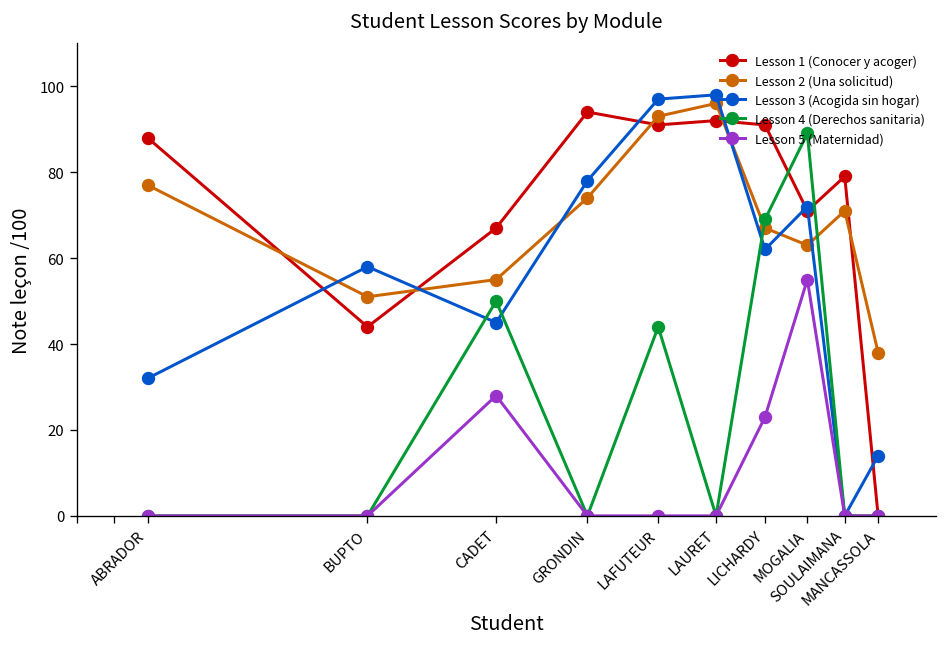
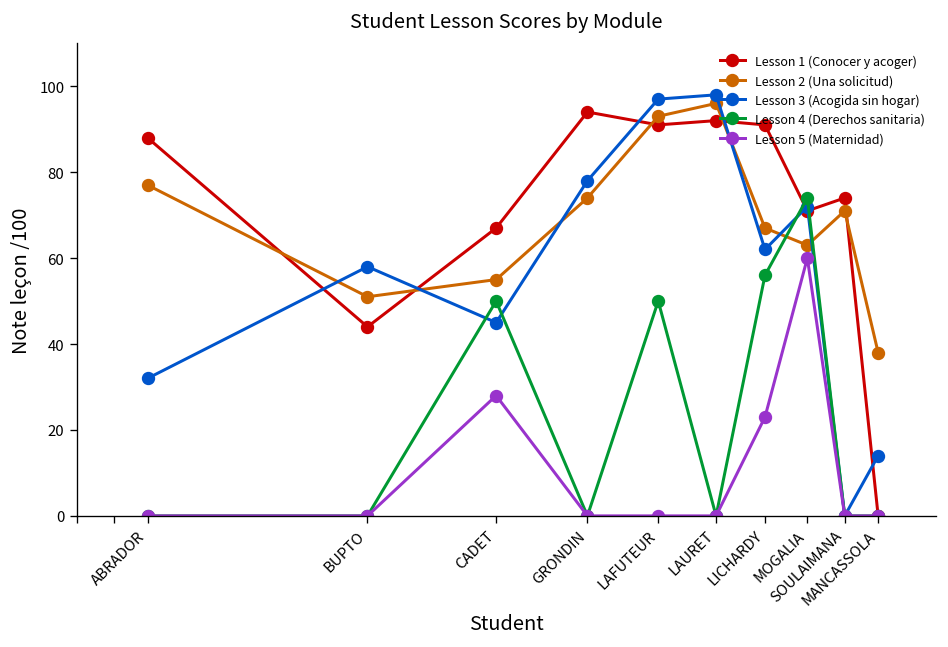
Lesson 4 (Derechos sanitaria), LAFUTEUR: 44 -> 50
Lesson 4 (Derechos sanitaria), LICHARDY: 69 -> 56
Lesson 4 (Derechos sanitaria), MOGALIA: 89 -> 74
Lesson 5 (Maternidad), MOGALIA: 55 -> 60
Lesson 1 (Conocer y acoger), SOULAIMANA: 79 -> 74
